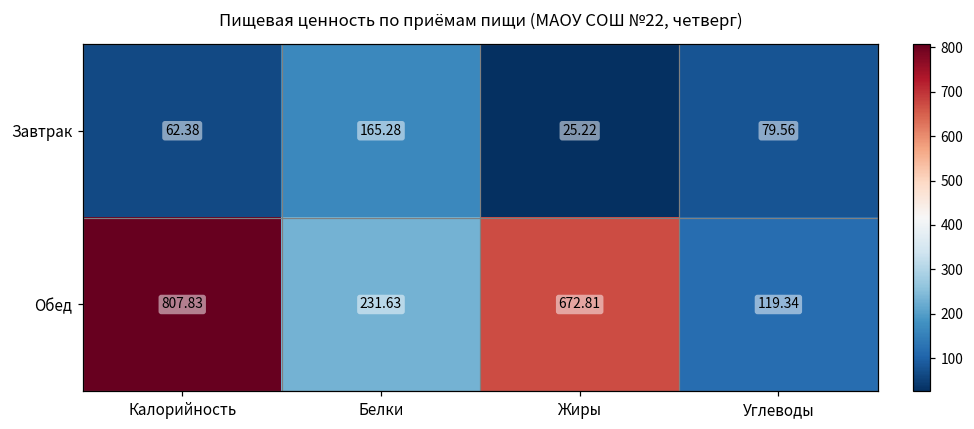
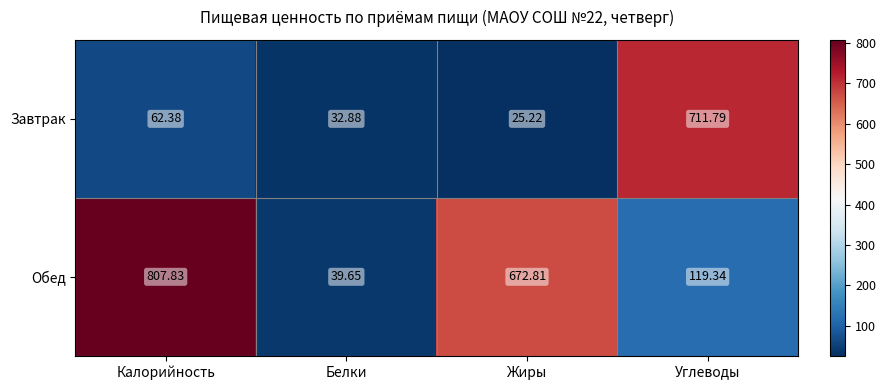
Завтрак, Белки: 165.28 -> 32.88
Завтрак, Углеводы: 79.56 -> 711.79
Обед, Белки: 231.63 -> 39.65
